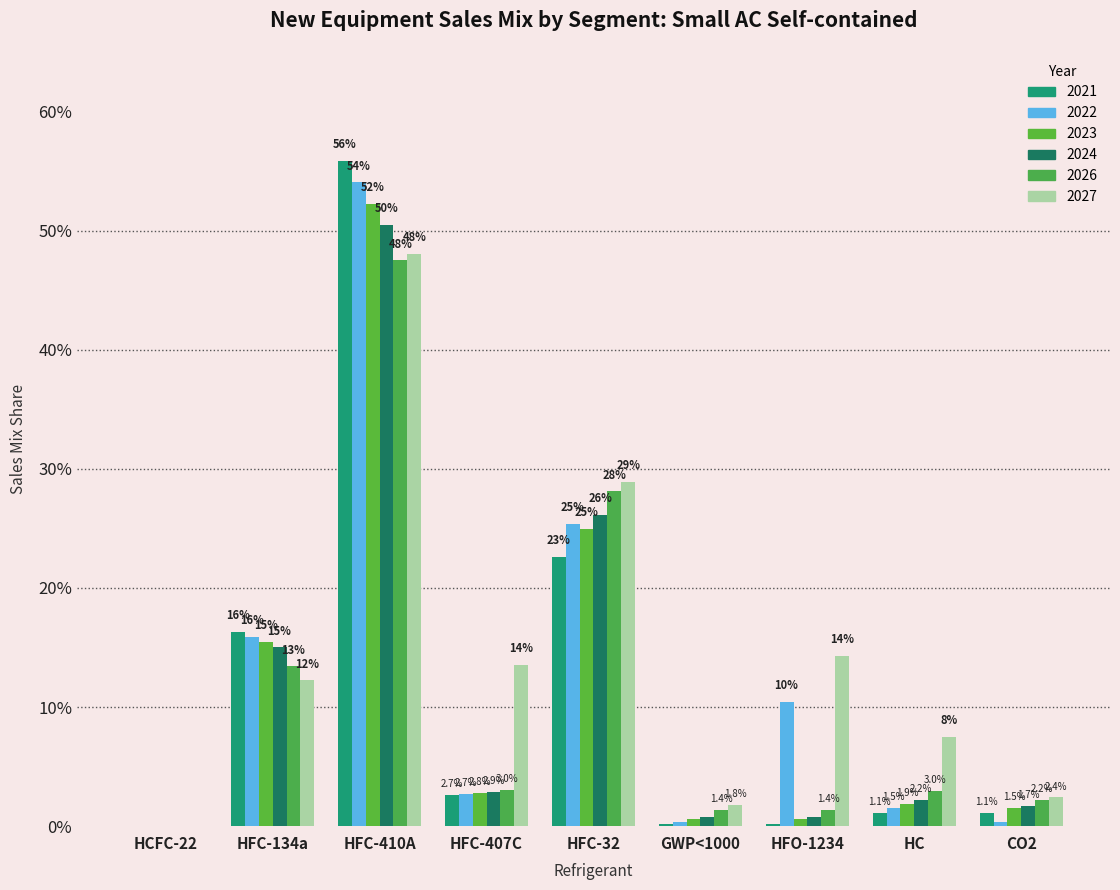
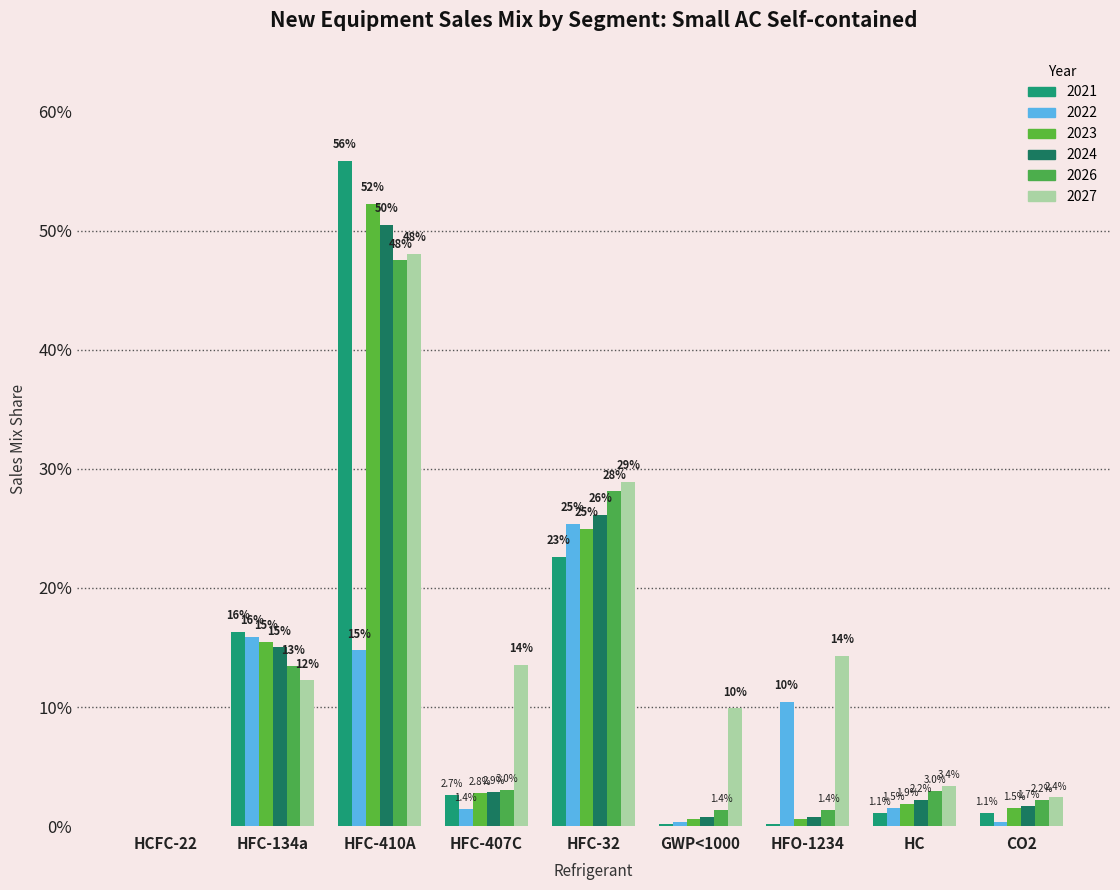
2022, HFC-410A: 54% -> 15%
2022, HFC-407C: 2.7% -> 1.4%
2027, GWP<1000: 1.8% -> 10%
2027, HC: 8% -> 3.4%
